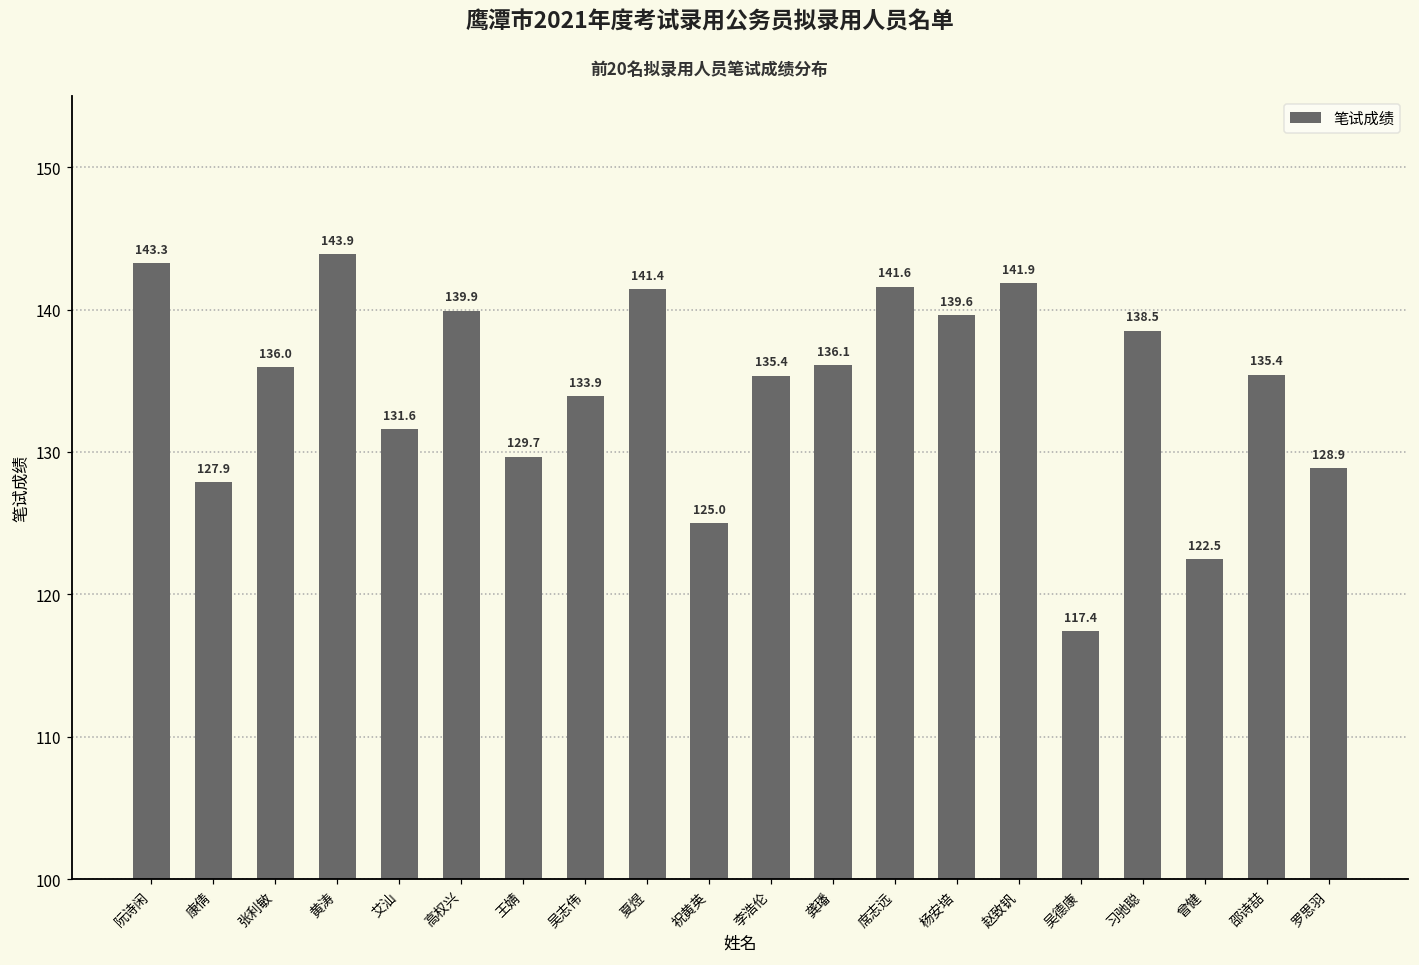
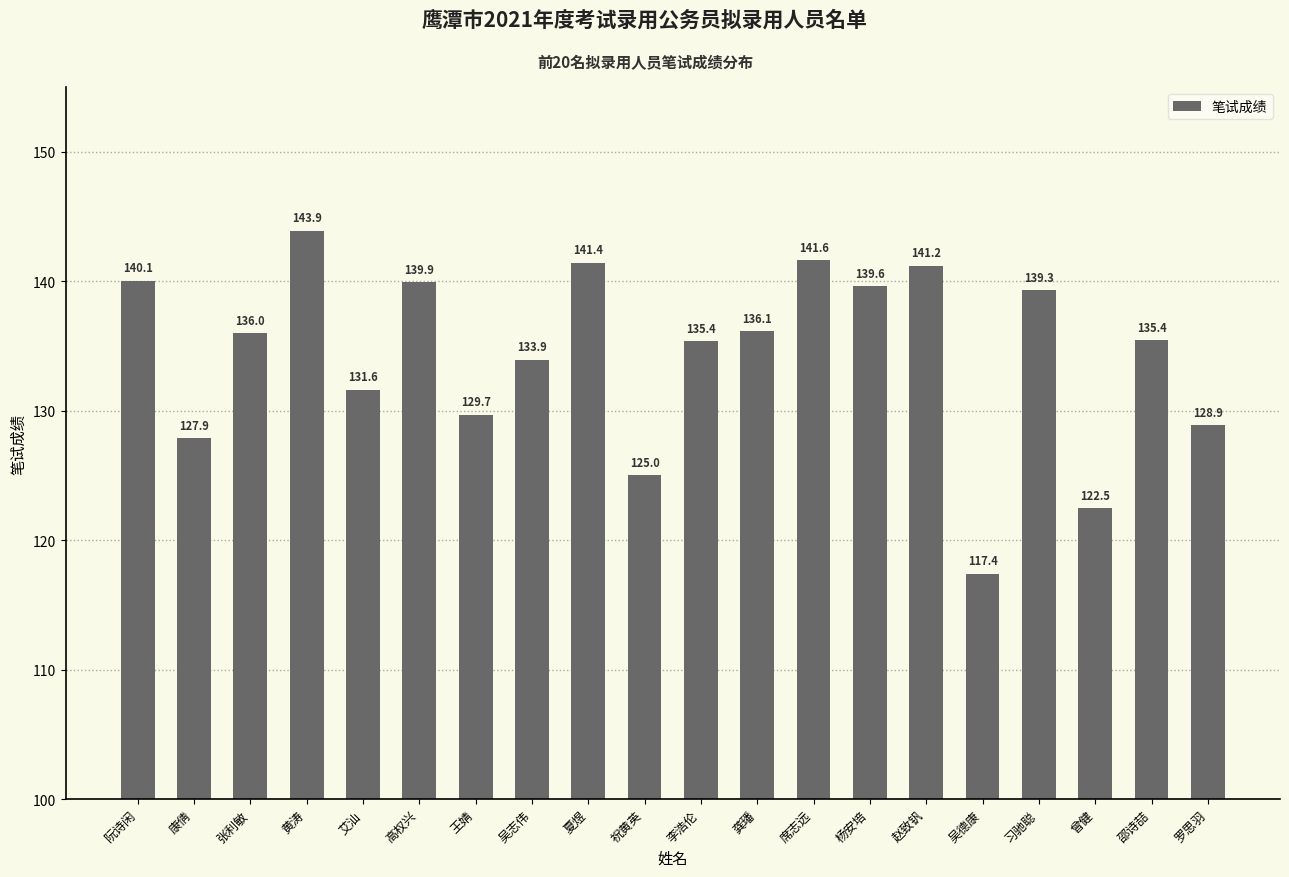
阮诗闲: 143.3 -> 140.1
赵致钒: 141.9 -> 141.2
习驰聪: 138.5 -> 139.3
